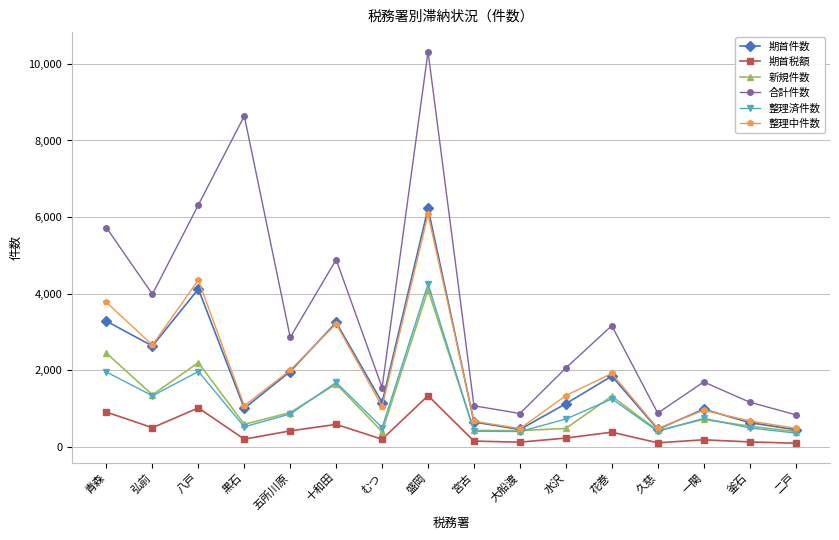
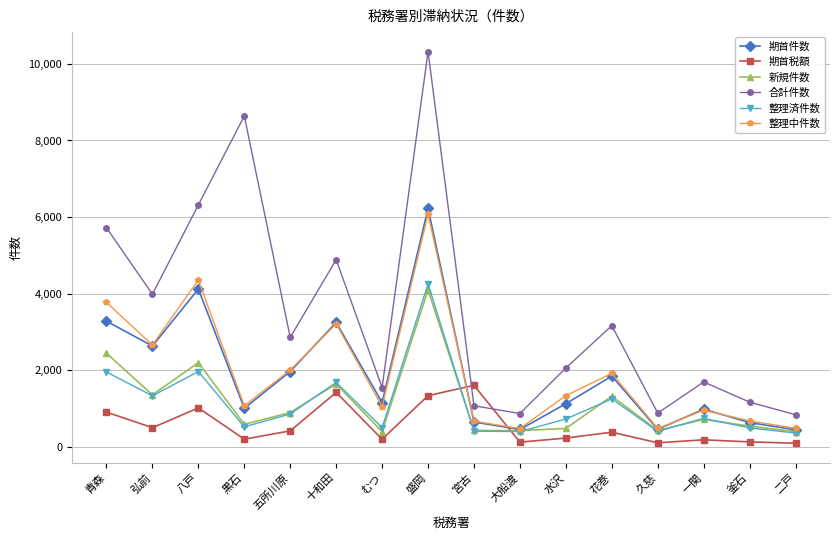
期首税額, 十和田: 600 -> 1,400
期首税額, 宮古: 100 -> 1,600
